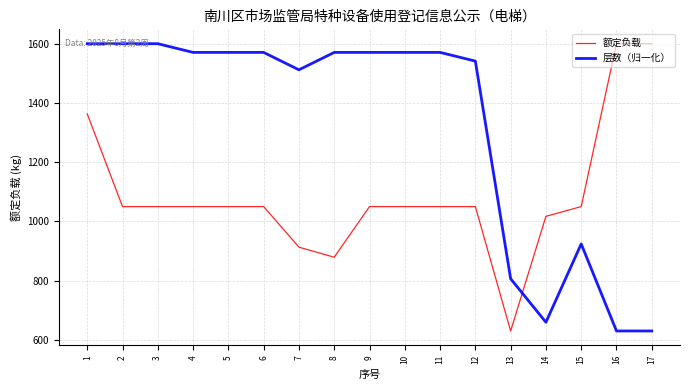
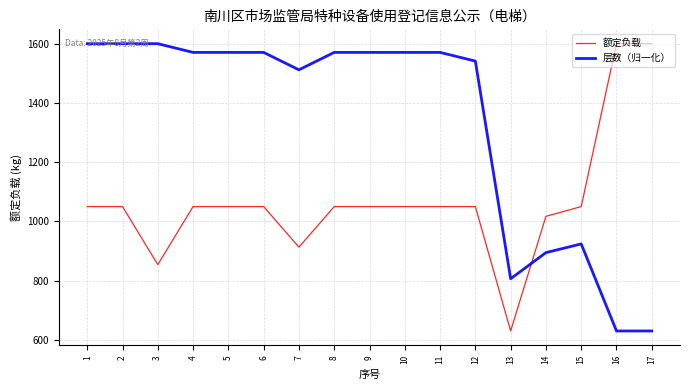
额定负载, 1: 1360 -> 1050
额定负载, 3: 1050 -> 850
额定负载, 8: 880 -> 1050
层数（归一化）, 14: 660 -> 890
